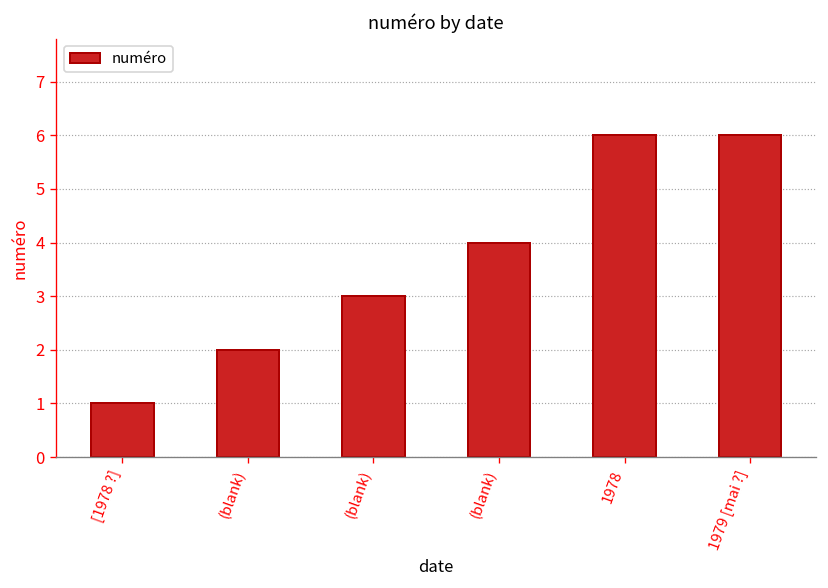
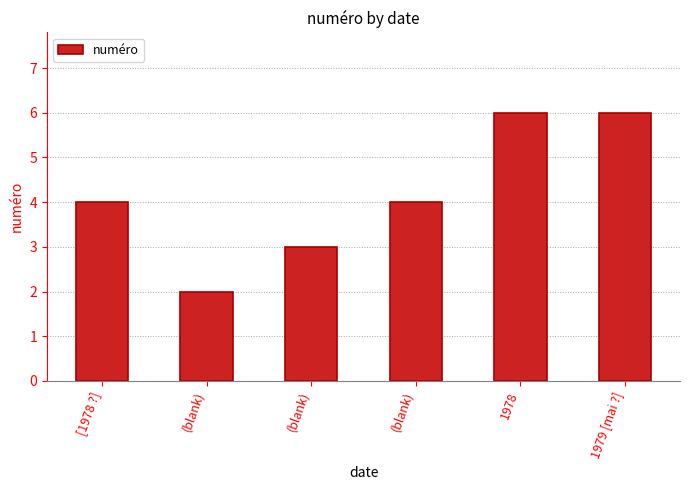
[1978 ?]: 1 -> 4
